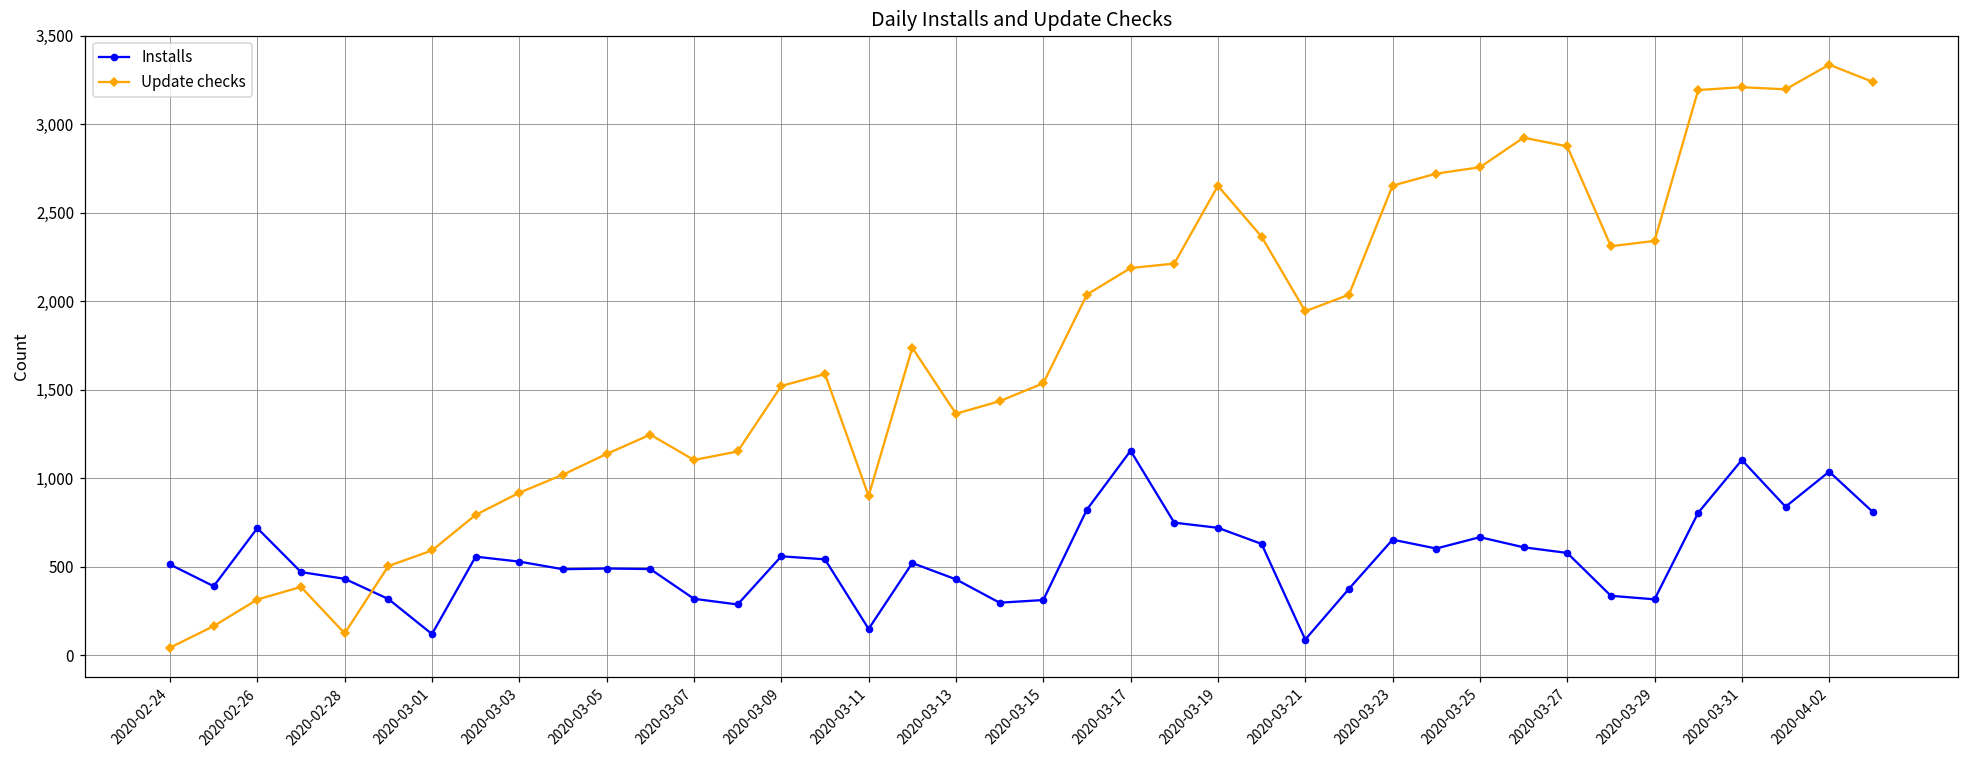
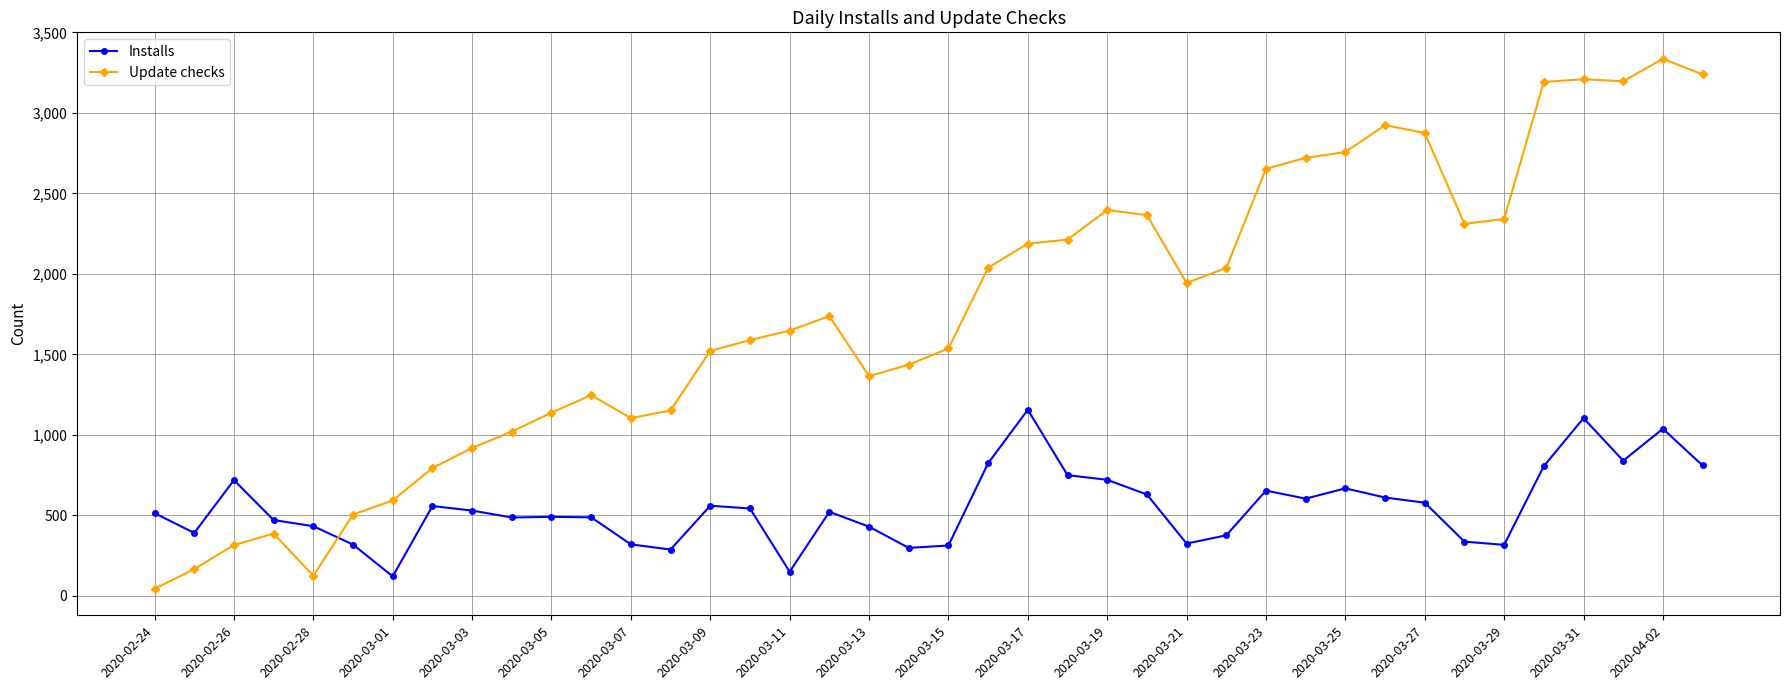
Update checks, 2020-03-11: 900 -> 1,650
Update checks, 2020-03-19: 2,650 -> 2,400
Installs, 2020-03-21: 90 -> 330
